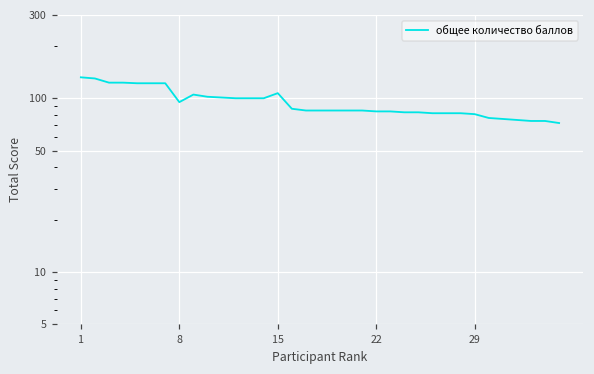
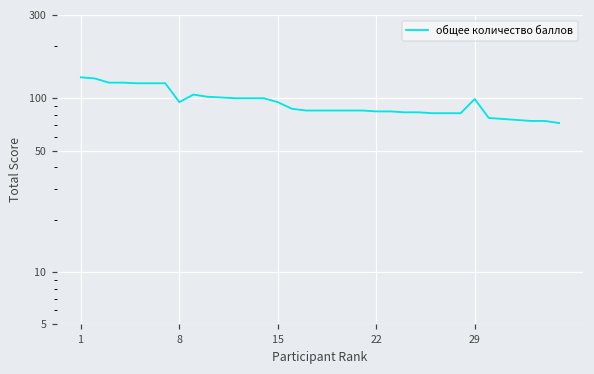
15: 110 -> 100
29: 80 -> 100
